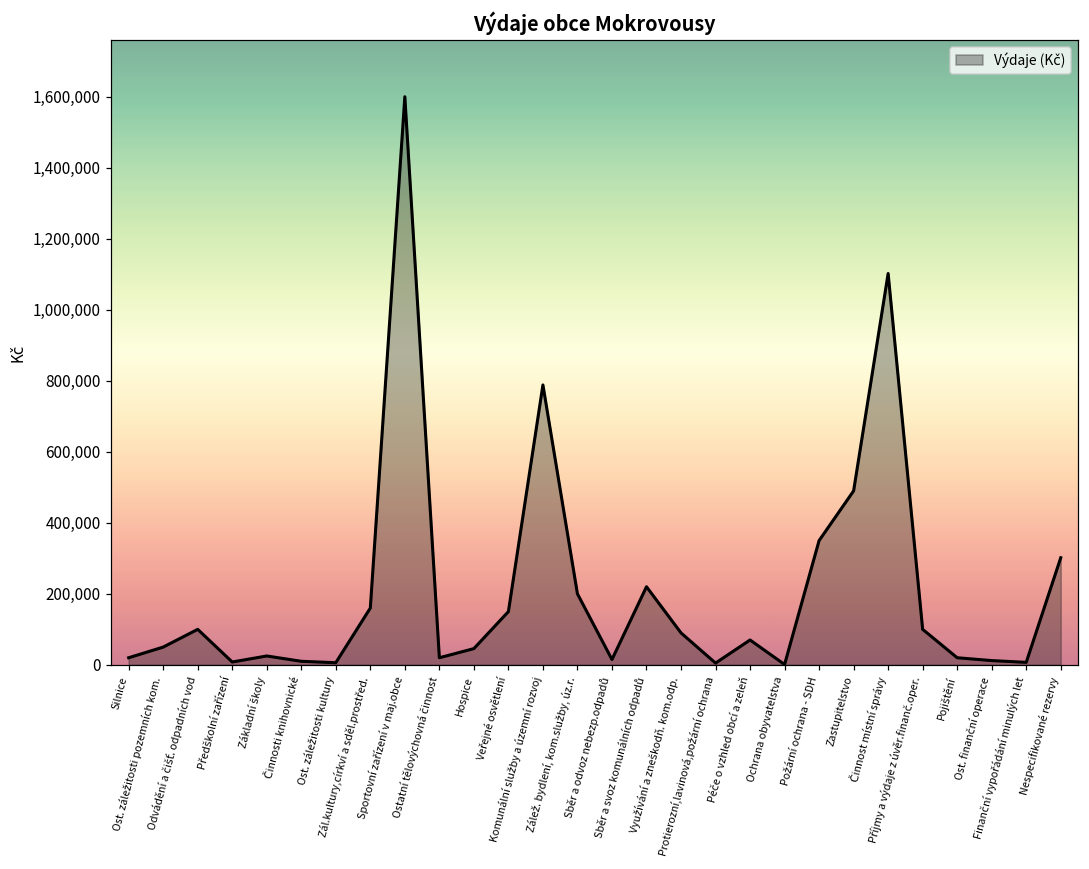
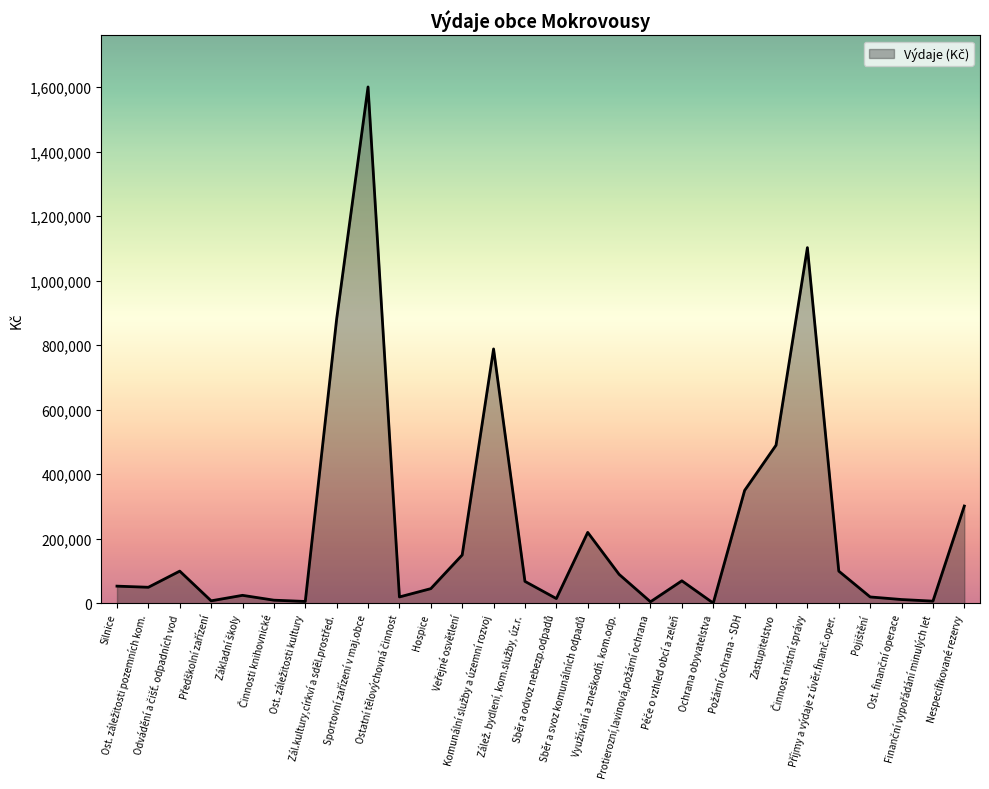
Silnice: 20,000 -> 50,000
Zál.kultury,církví a sděl.prostřed.: 160,000 -> 880,000
Zálež. bydlení, kom.služby, úz.r.: 200,000 -> 70,000
